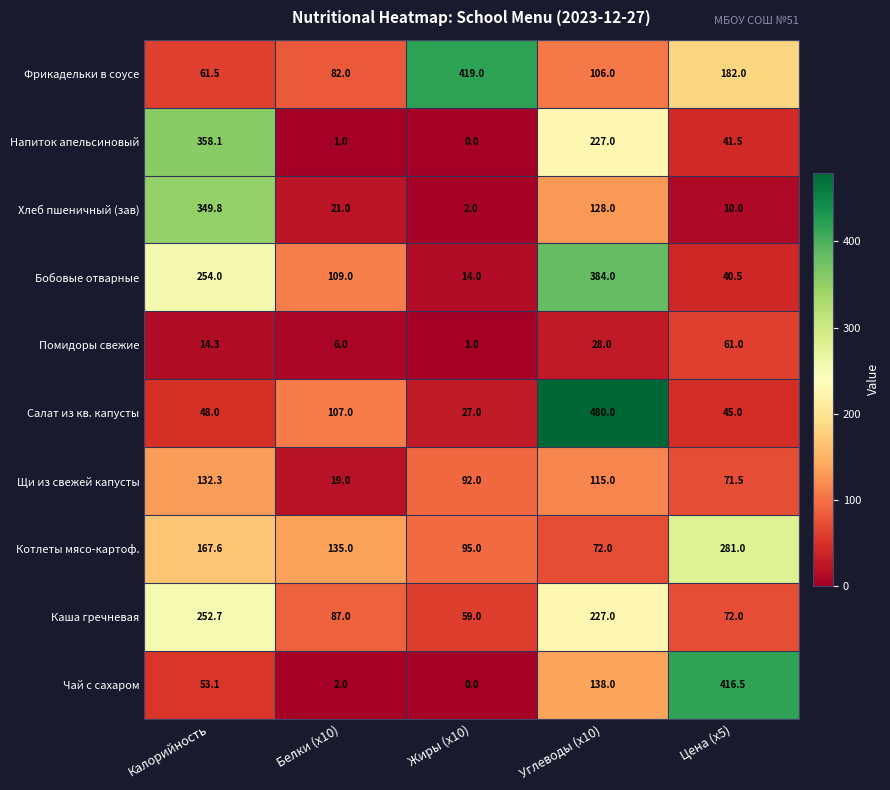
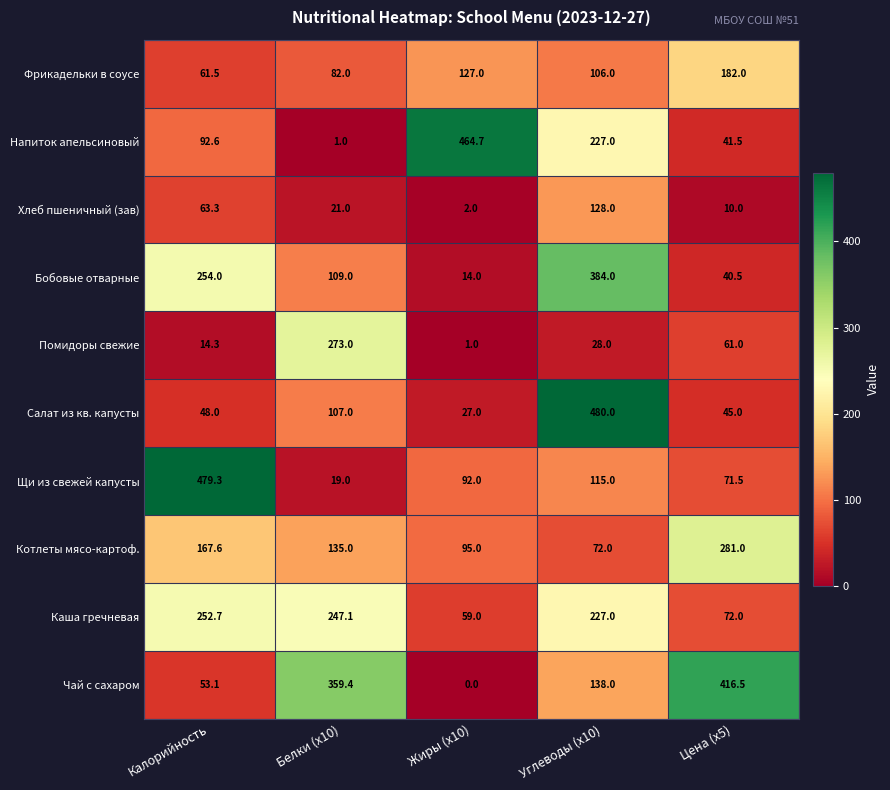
Фрикадельки в соусе, Жиры (х10): 419.0 -> 127.0
Напиток апельсиновый, Калорийность: 358.1 -> 92.6
Напиток апельсиновый, Жиры (х10): 0.0 -> 464.7
Хлеб пшеничный (зав), Калорийность: 349.8 -> 63.3
Помидоры свежие, Белки (х10): 6.0 -> 273.0
Щи из свежей капусты, Калорийность: 132.3 -> 479.3
Каша гречневая, Белки (х10): 87.0 -> 247.1
Чай с сахаром, Белки (х10): 2.0 -> 359.4
